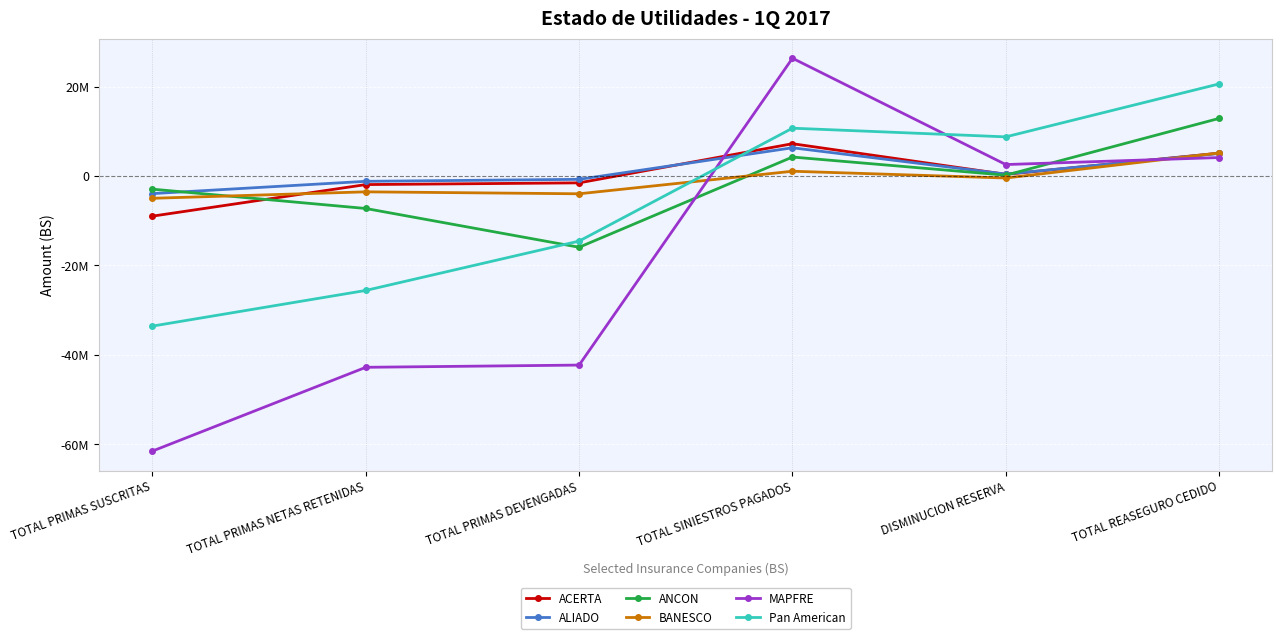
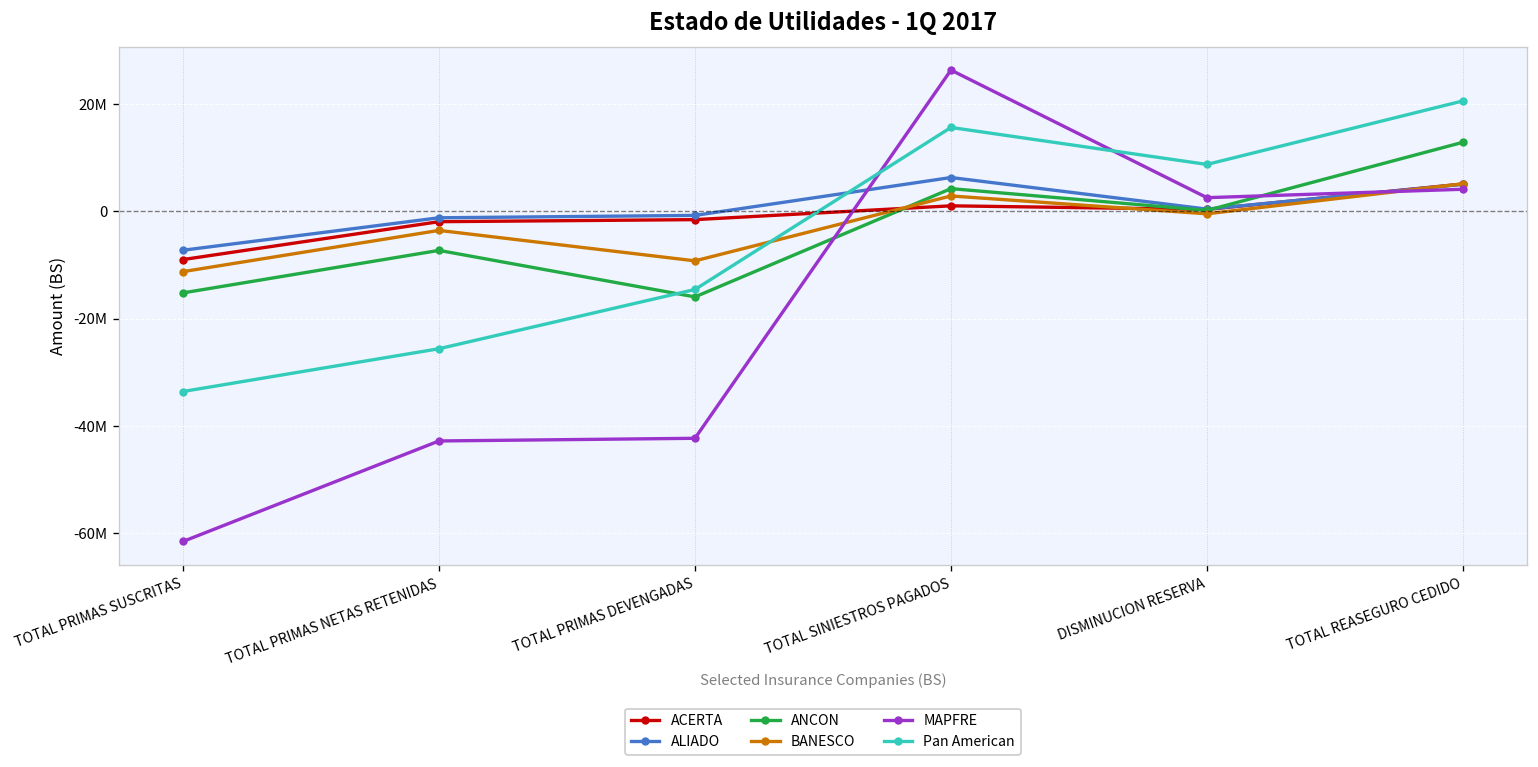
ALIADO, TOTAL PRIMAS SUSCRITAS: -4000000 -> -7000000
ANCON, TOTAL PRIMAS SUSCRITAS: -3000000 -> -15000000
BANESCO, TOTAL PRIMAS SUSCRITAS: -5000000 -> -11000000
BANESCO, TOTAL PRIMAS DEVENGADAS: -4000000 -> -9000000
ACERTA, TOTAL SINIESTROS PAGADOS: 7000000 -> 1000000
BANESCO, TOTAL SINIESTROS PAGADOS: 1000000 -> 3000000
Pan American, TOTAL SINIESTROS PAGADOS: 11000000 -> 16000000
